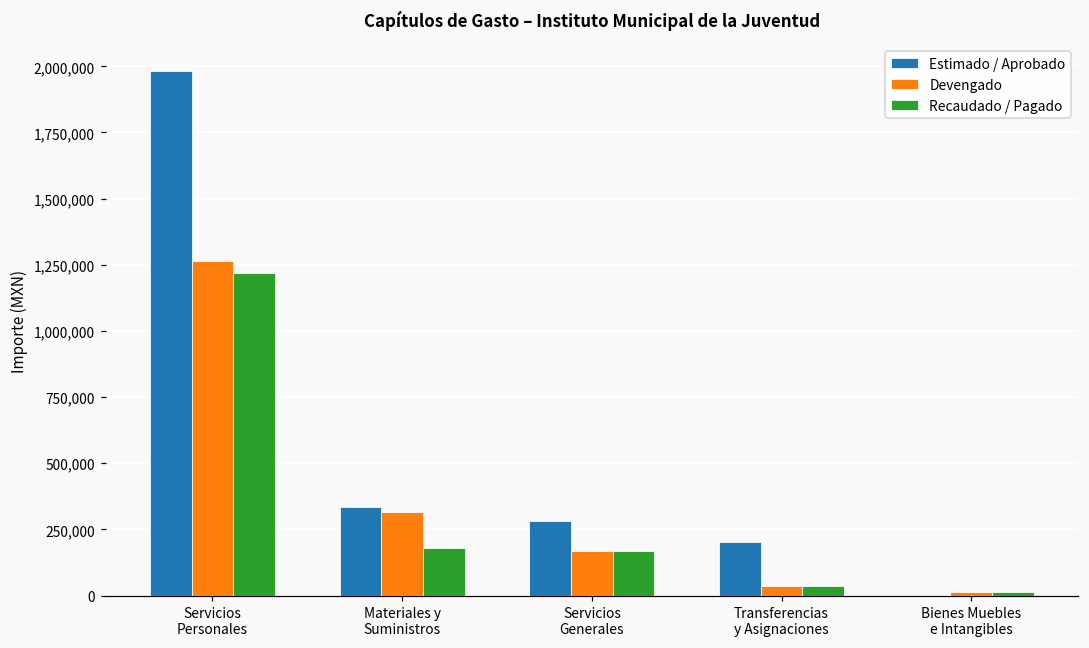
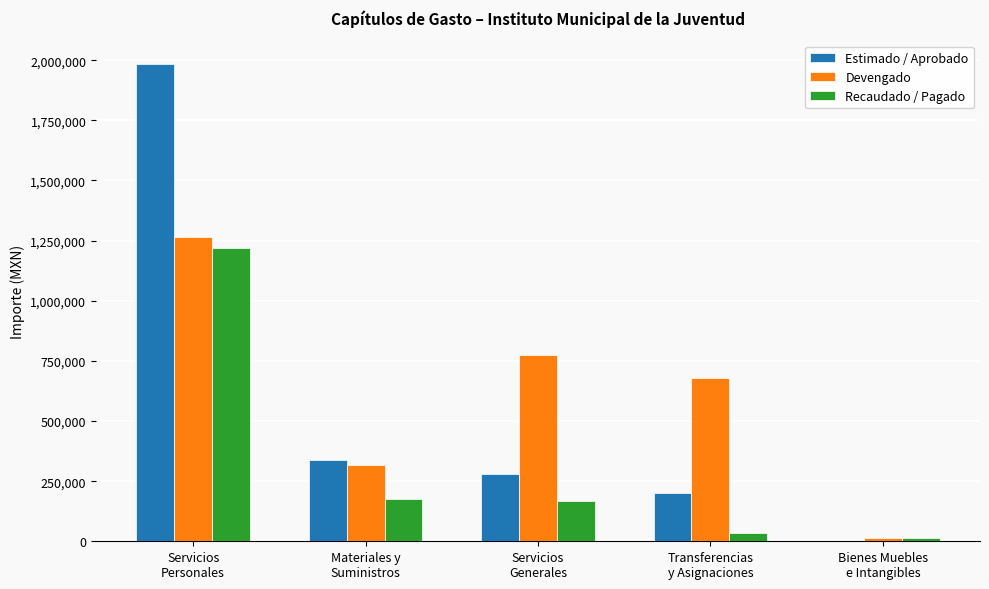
Devengado, Servicios Generales: 170,000 -> 780,000
Devengado, Transferencias y Asignaciones: 40,000 -> 680,000
